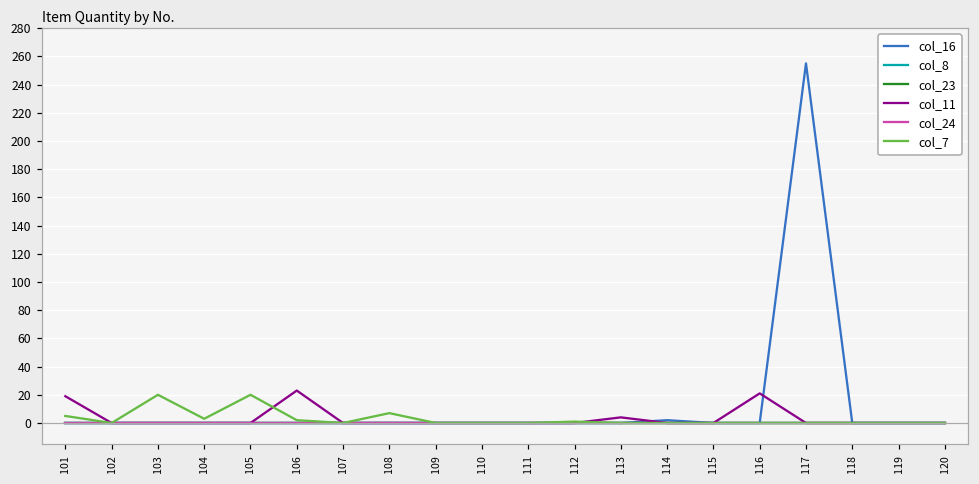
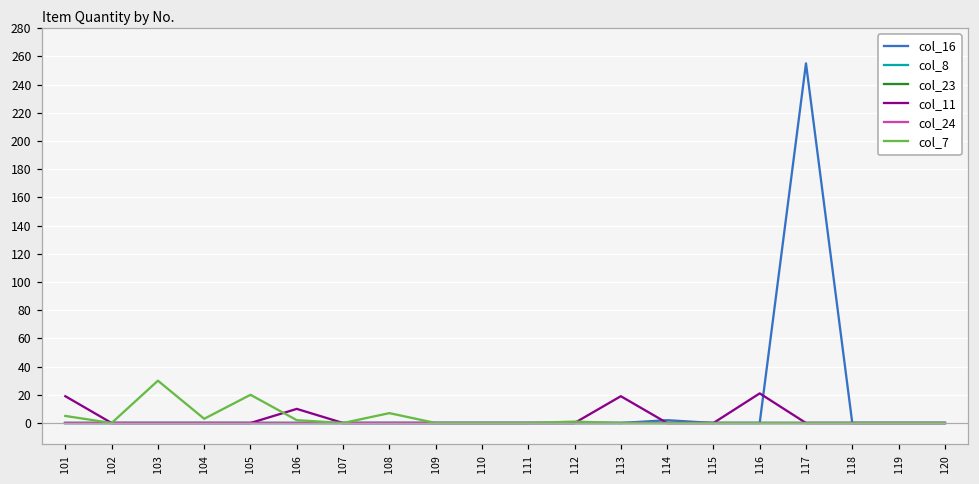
col_7, 103: 20 -> 30
col_11, 106: 23 -> 10
col_11, 113: 4 -> 19
